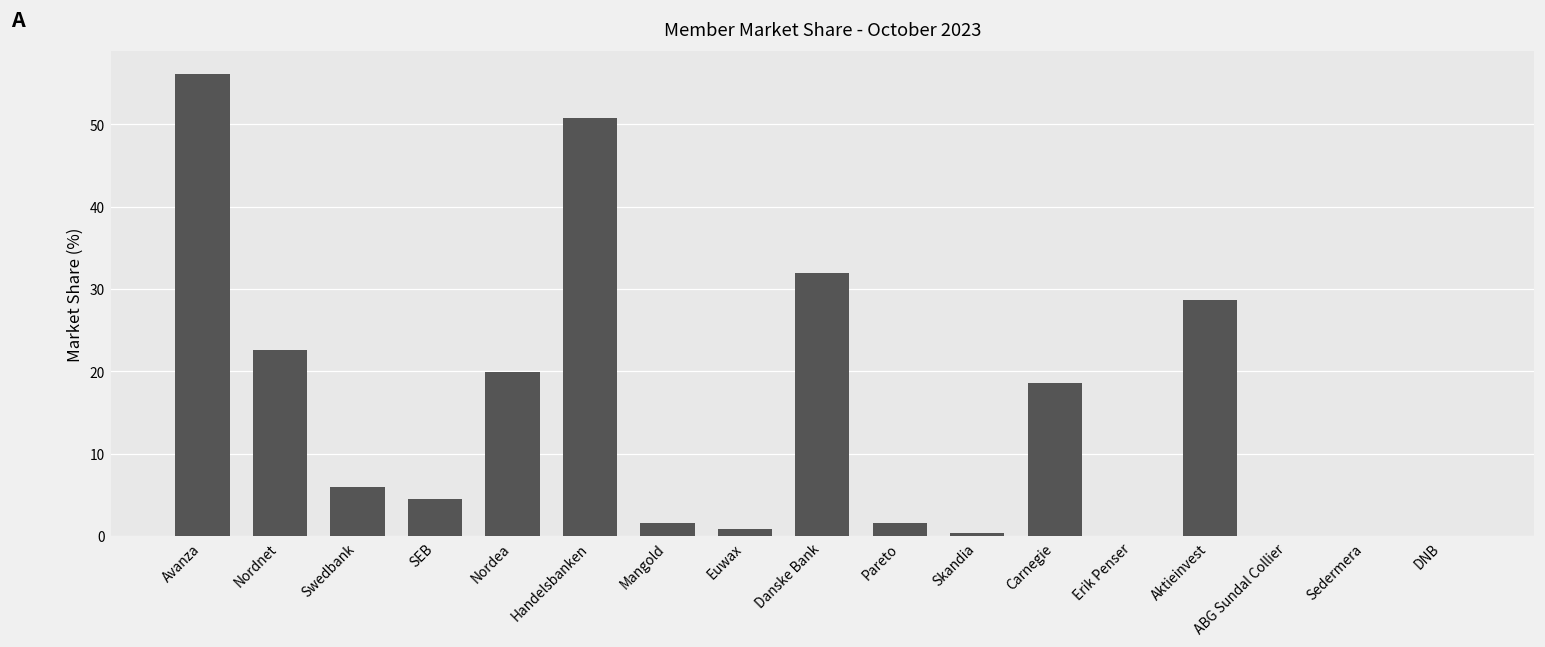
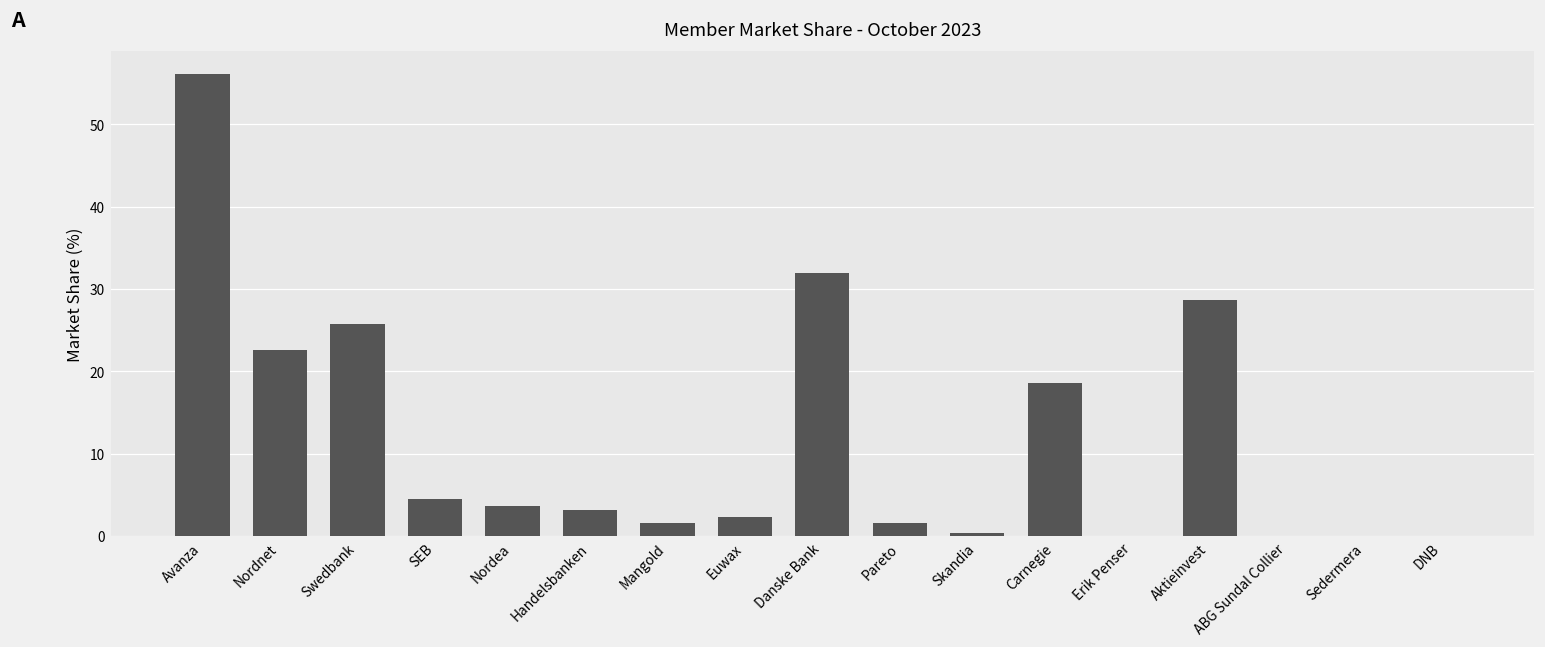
Swedbank: 6 -> 26
Nordea: 20 -> 4
Handelsbanken: 51 -> 3
Euwax: 1 -> 2
